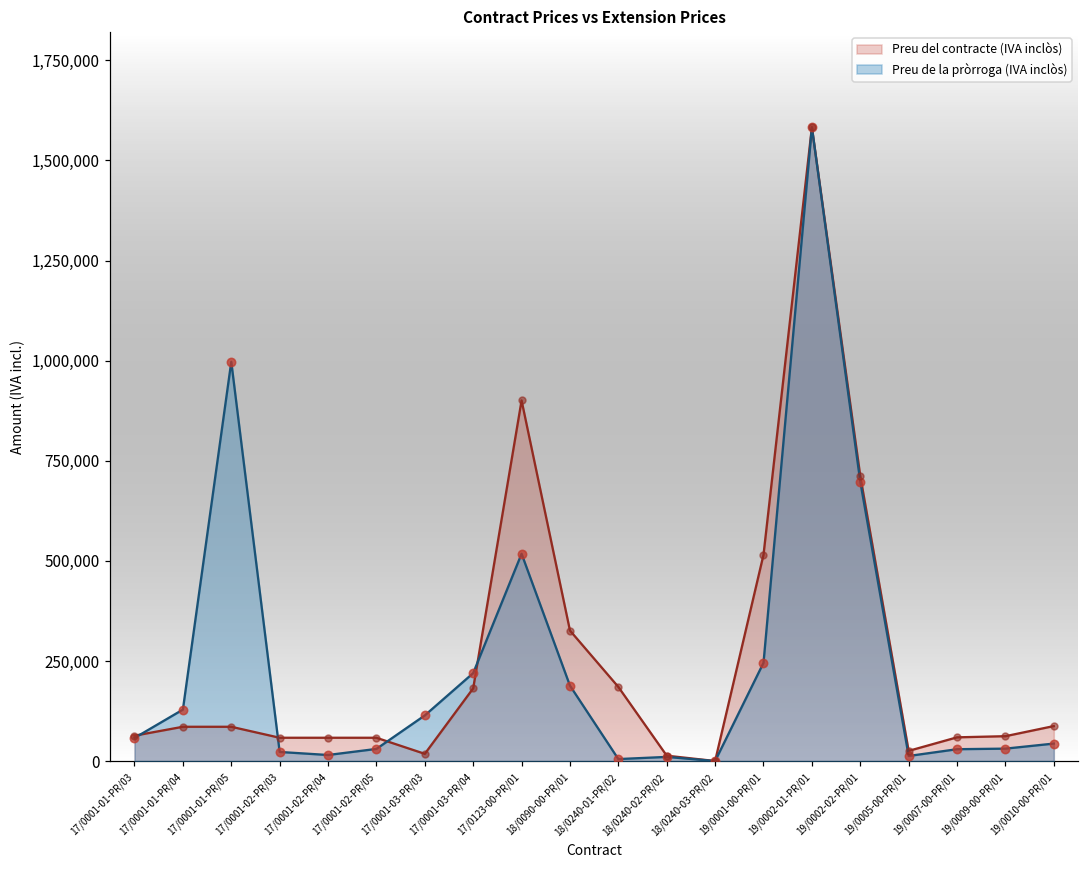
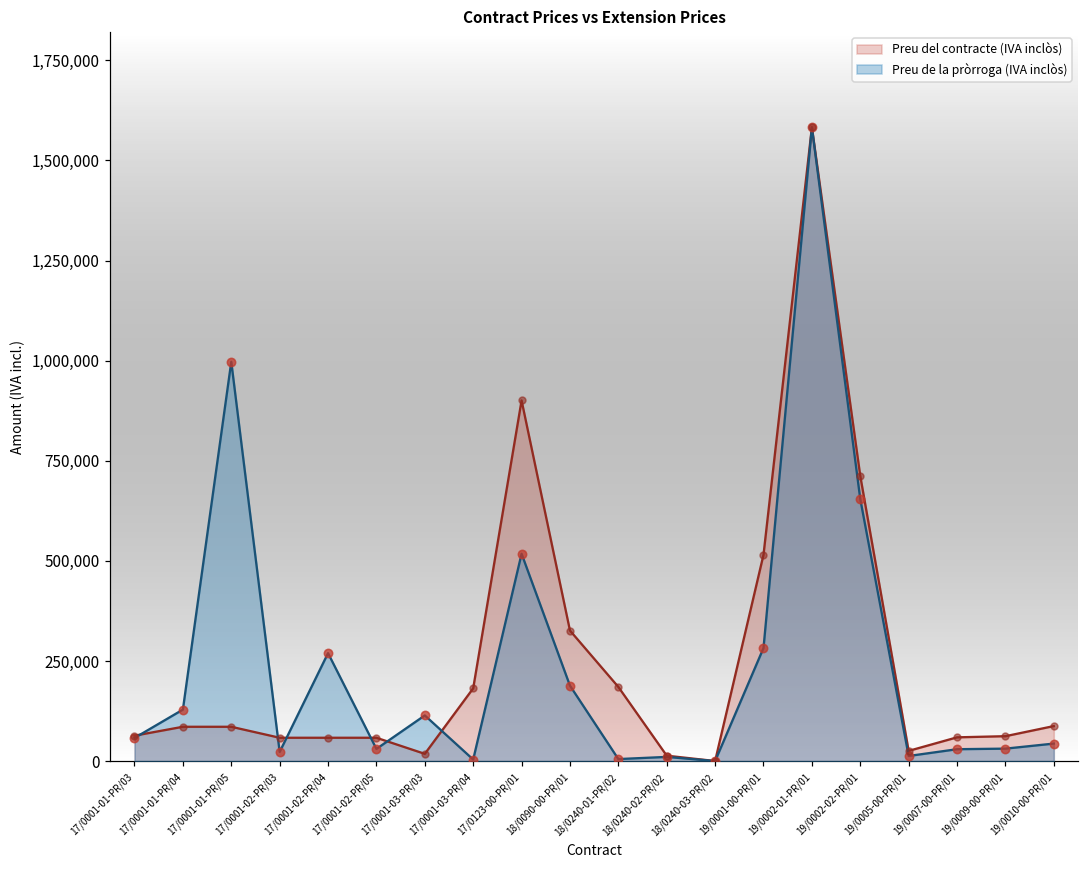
Preu de la pròrroga (IVA inclòs), 17/0001-02-PR/04: 20,000 -> 270,000
Preu de la pròrroga (IVA inclòs), 17/0001-03-PR/04: 220,000 -> 0
Preu de la pròrroga (IVA inclòs), 19/0001-00-PR/01: 250,000 -> 280,000
Preu de la pròrroga (IVA inclòs), 19/0002-02-PR/01: 700,000 -> 650,000
